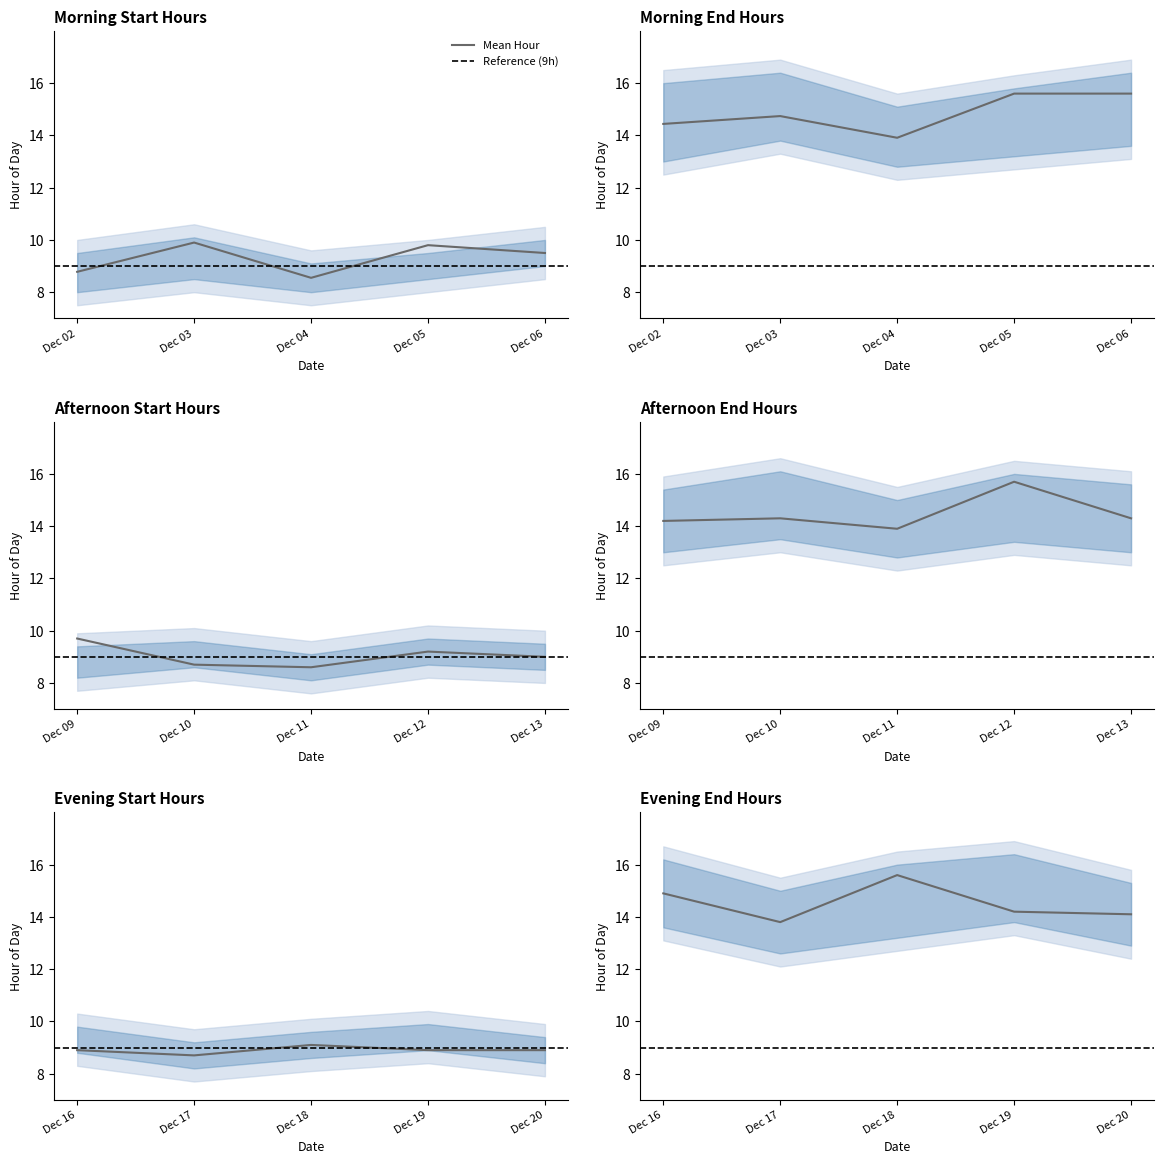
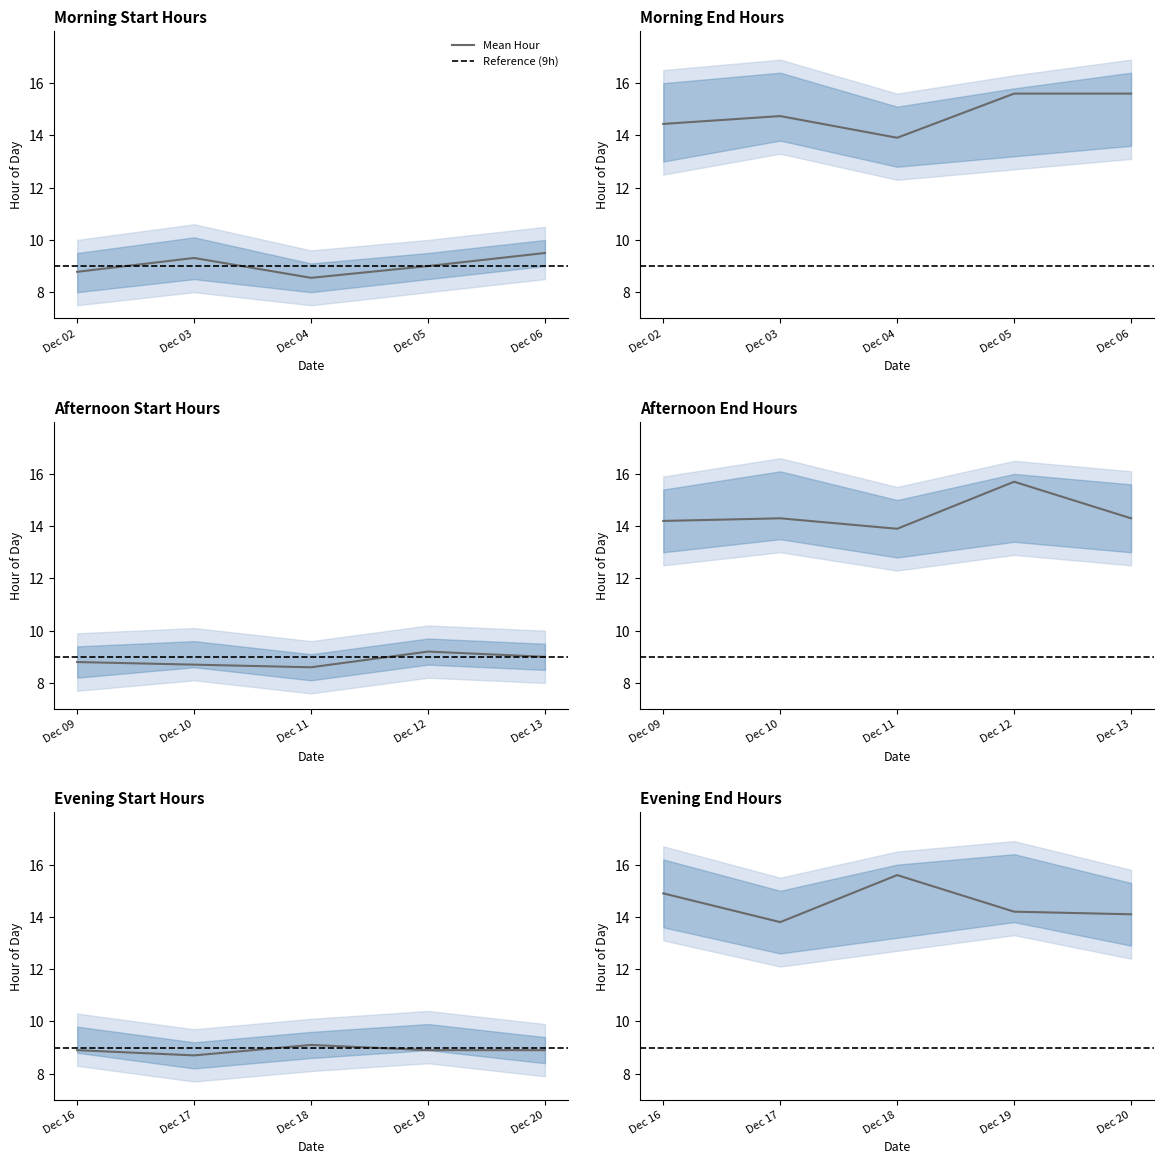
Morning Start Hours, Mean Hour, Dec 03: 9.9 -> 9.3
Morning Start Hours, Mean Hour, Dec 05: 9.8 -> 9.0
Afternoon Start Hours, Mean Hour, Dec 09: 9.7 -> 8.8
